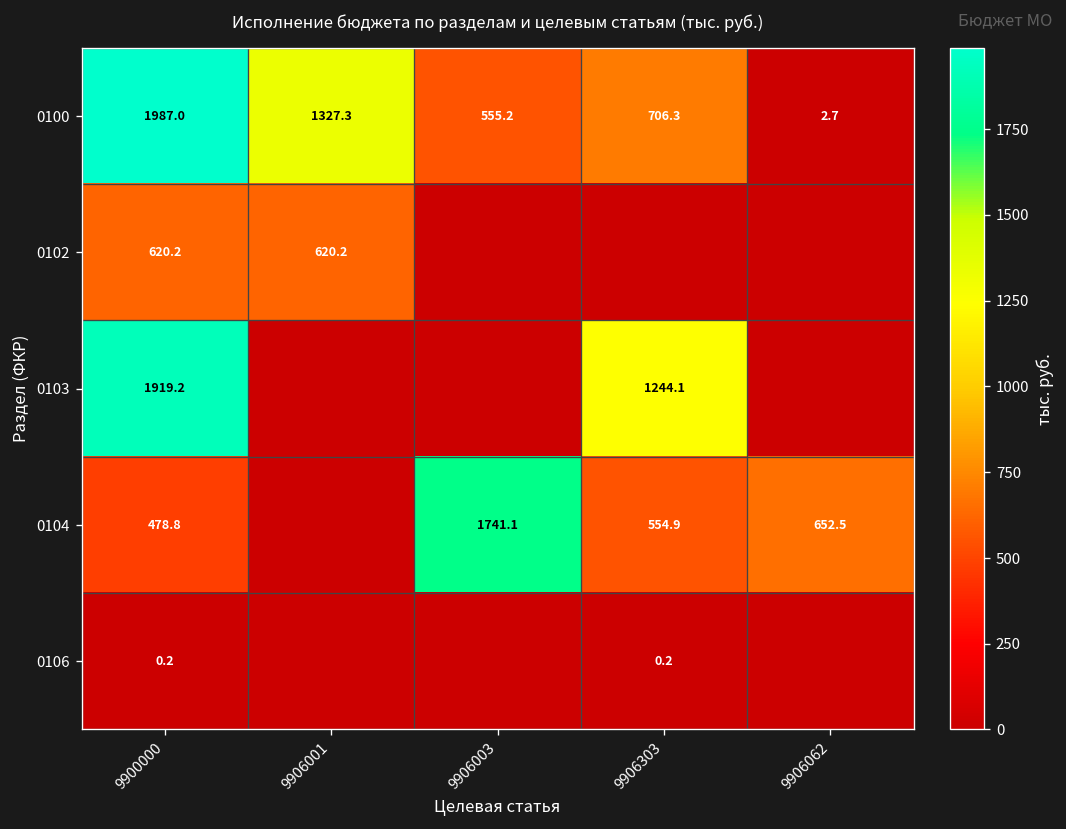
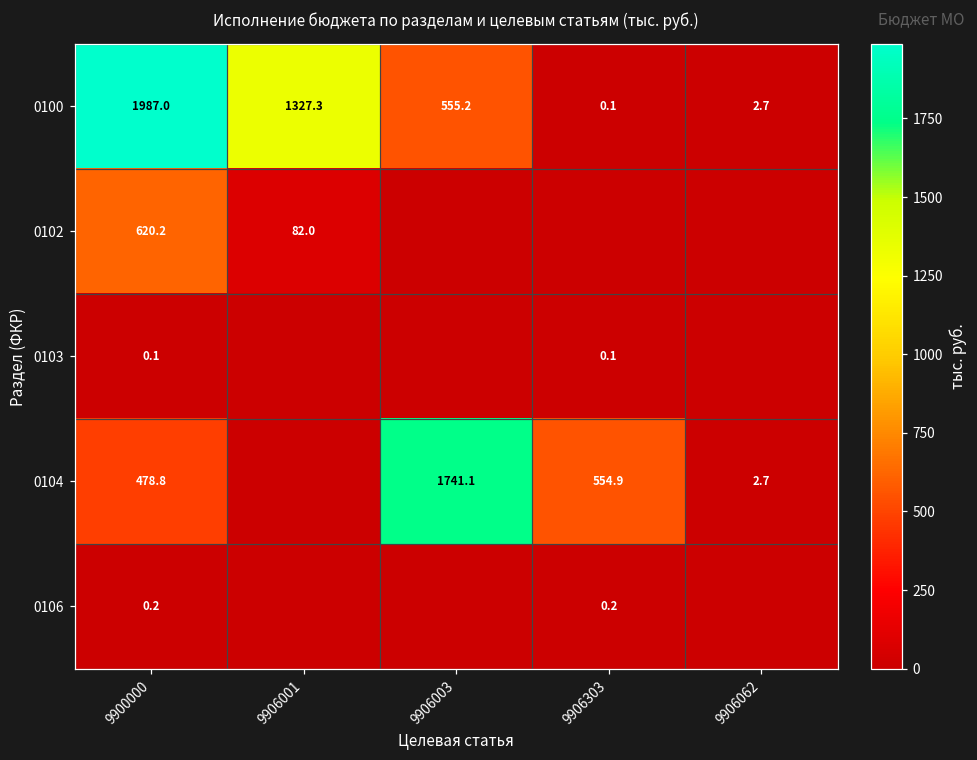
0100, 9906303: 706.3 -> 0.1
0102, 9906001: 620.2 -> 82.0
0103, 9900000: 1919.2 -> 0.1
0103, 9906303: 1244.1 -> 0.1
0104, 9906062: 652.5 -> 2.7
